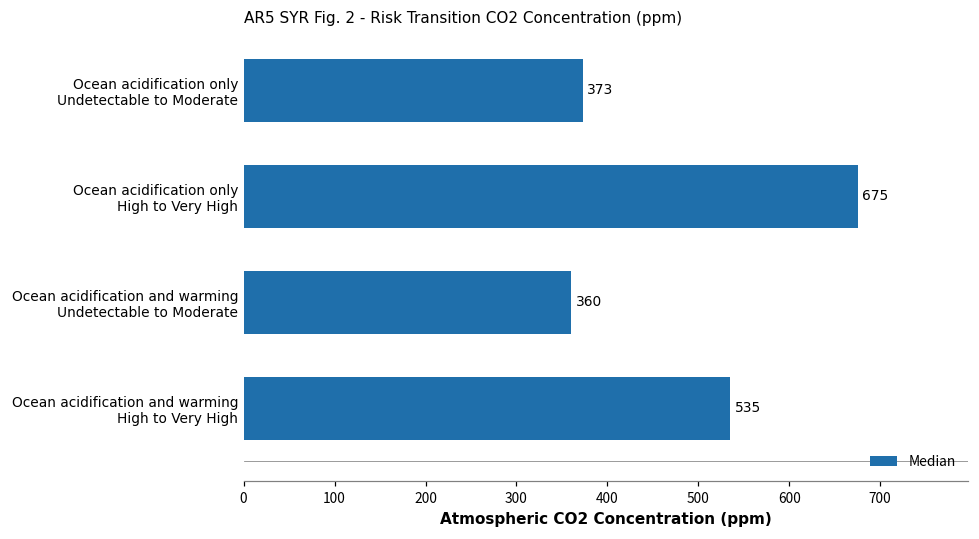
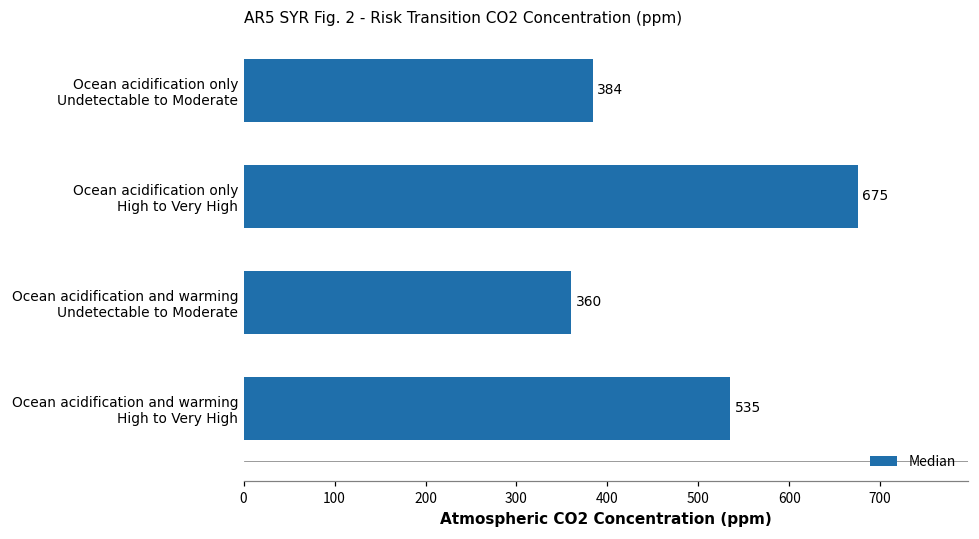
Ocean acidification only Undetectable to Moderate: 373 -> 384
